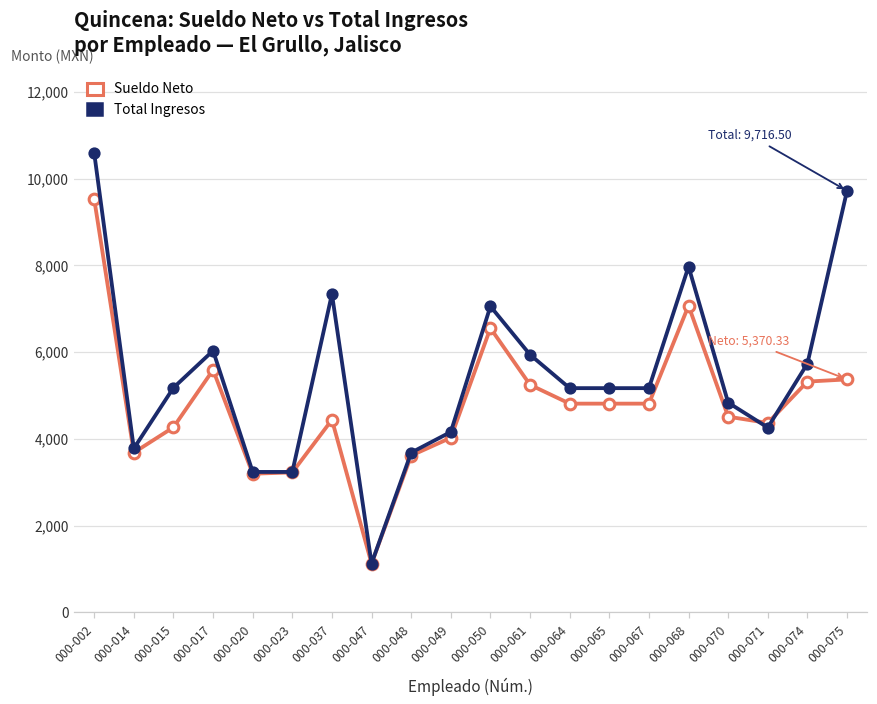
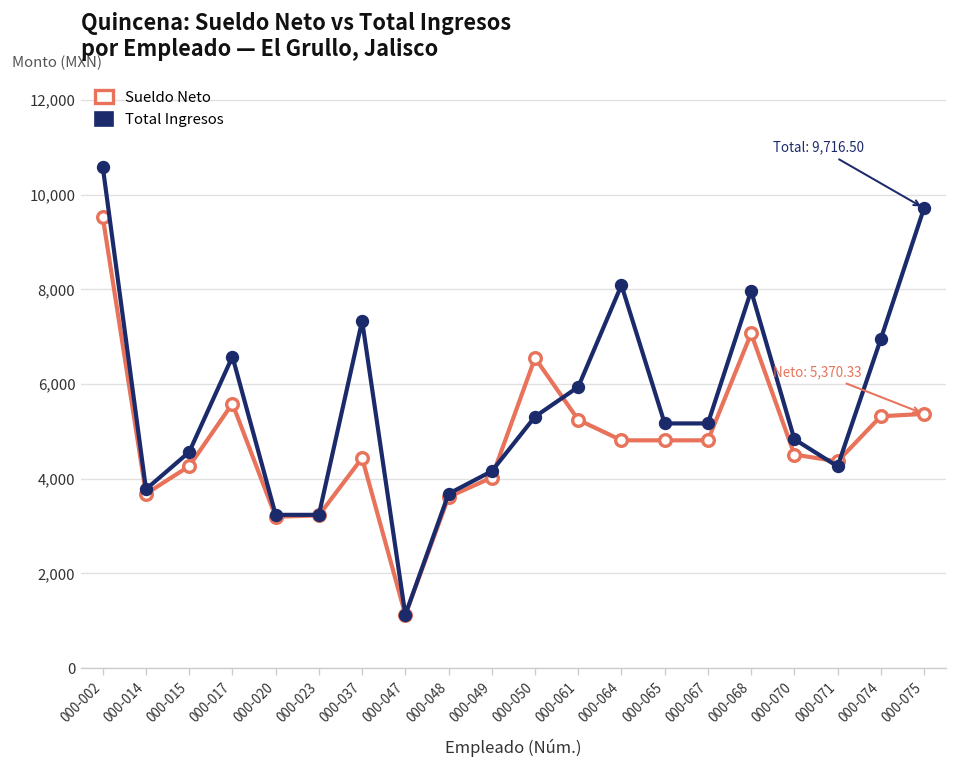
Total Ingresos, 000-015: 5,200 -> 4,600
Total Ingresos, 000-017: 6,000 -> 6,600
Total Ingresos, 000-050: 7,100 -> 5,300
Total Ingresos, 000-064: 5,200 -> 8,100
Total Ingresos, 000-074: 5,700 -> 7,000
